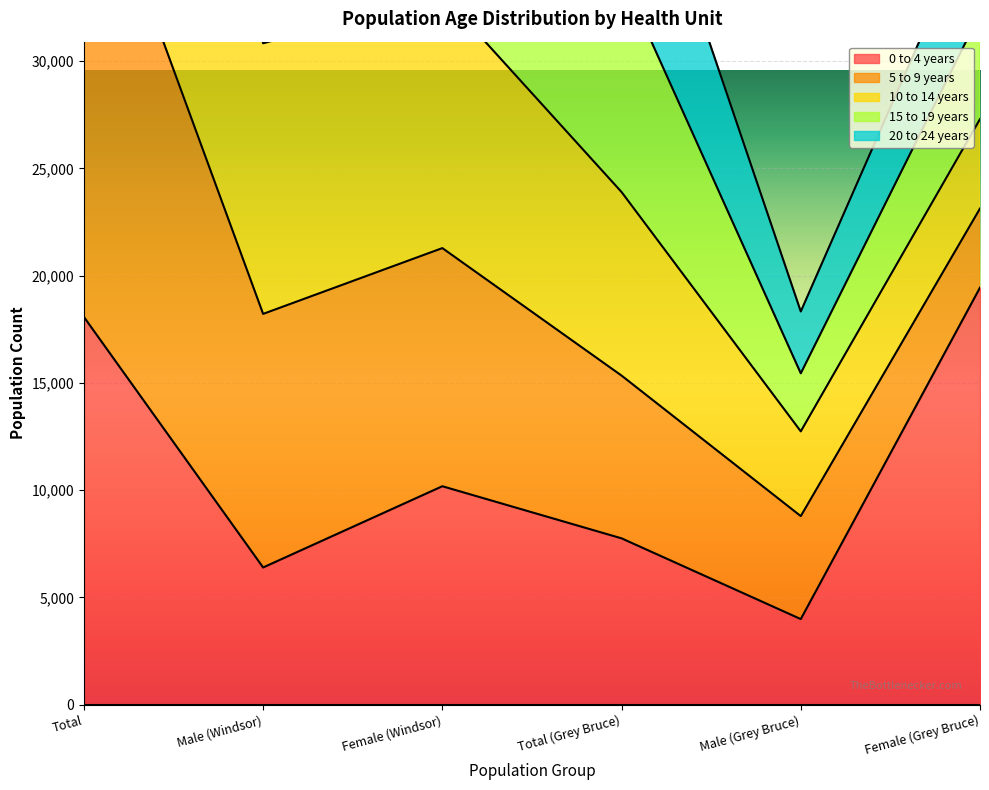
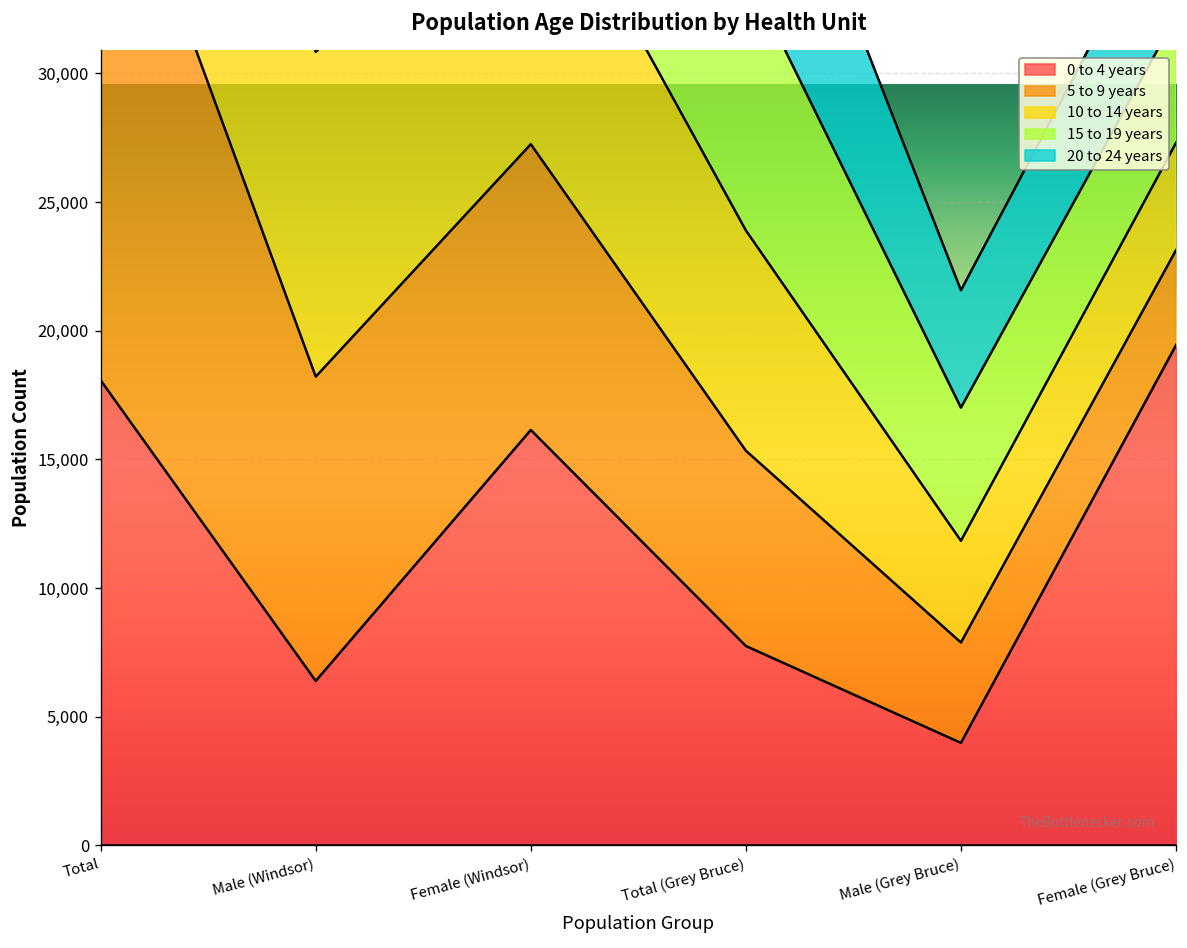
0 to 4 years, Female (Windsor): 10,200 -> 16,100
5 to 9 years, Male (Grey Bruce): 4,800 -> 3,900
15 to 19 years, Male (Grey Bruce): 2,700 -> 5,200
20 to 24 years, Male (Grey Bruce): 2,900 -> 4,600
